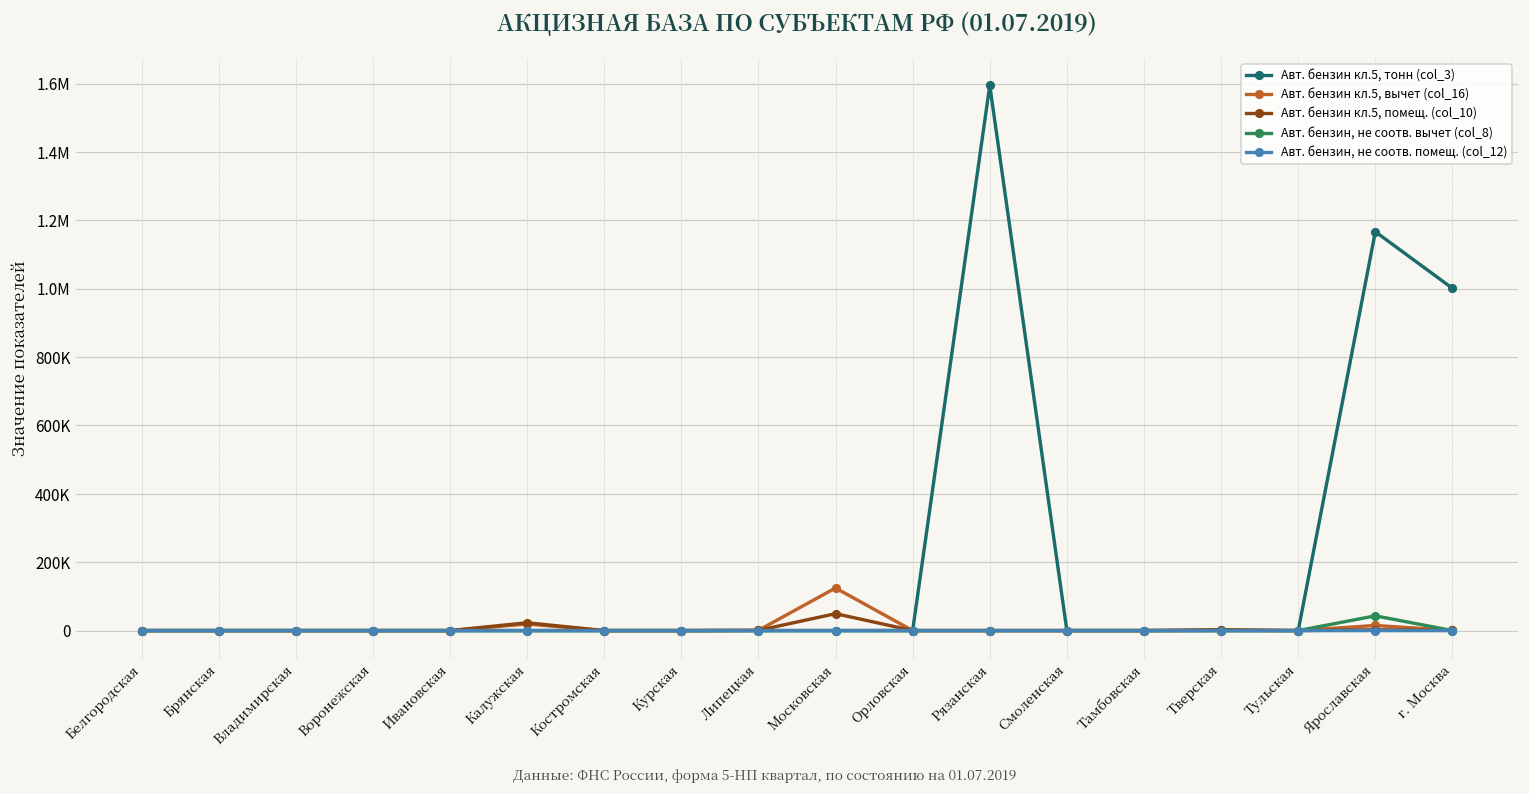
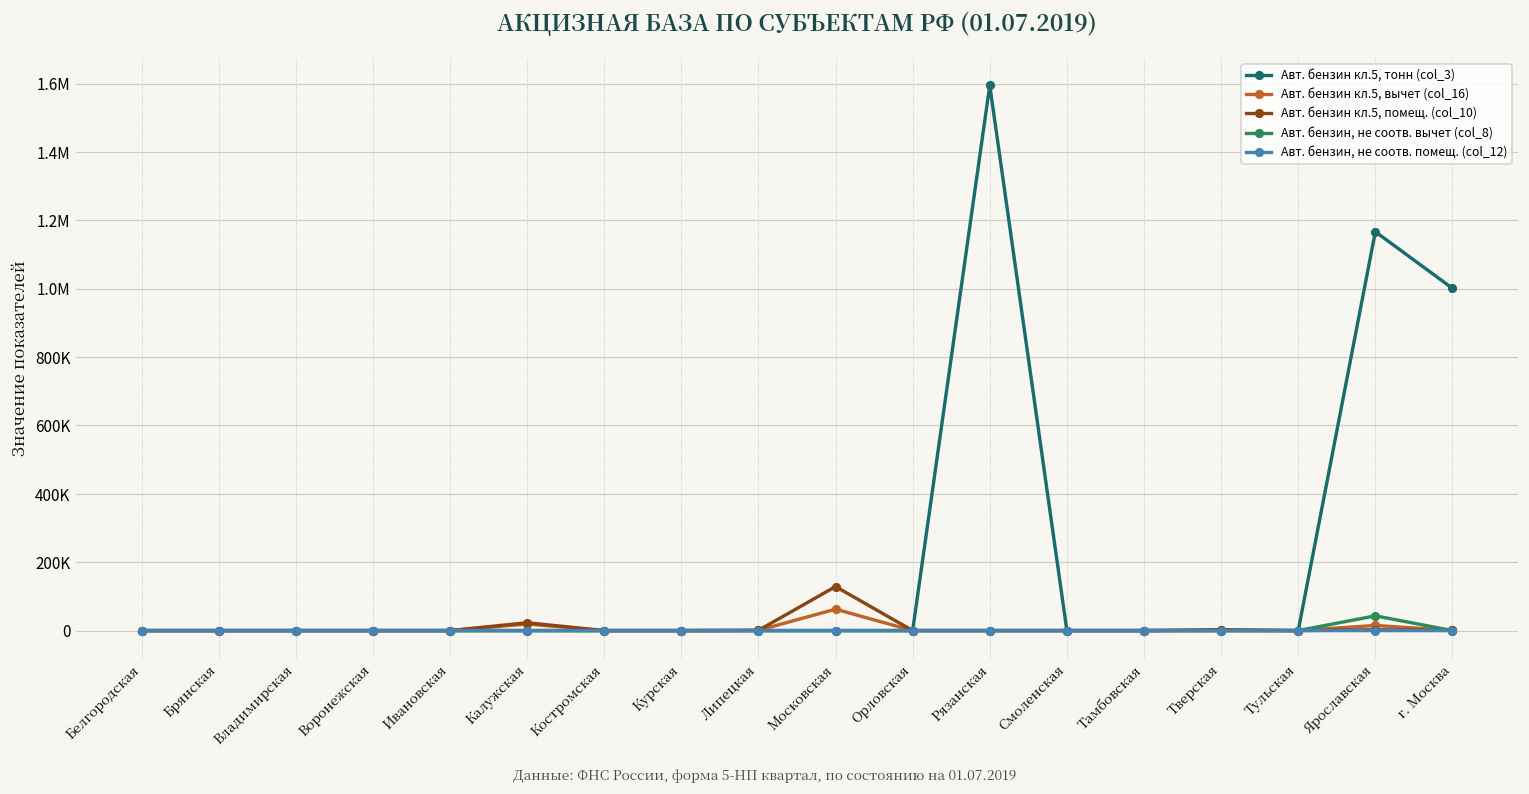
Авт. бензин кл.5, вычет (col_16), Московская: 120000 -> 60000
Авт. бензин кл.5, помещ. (col_10), Московская: 50000 -> 130000
